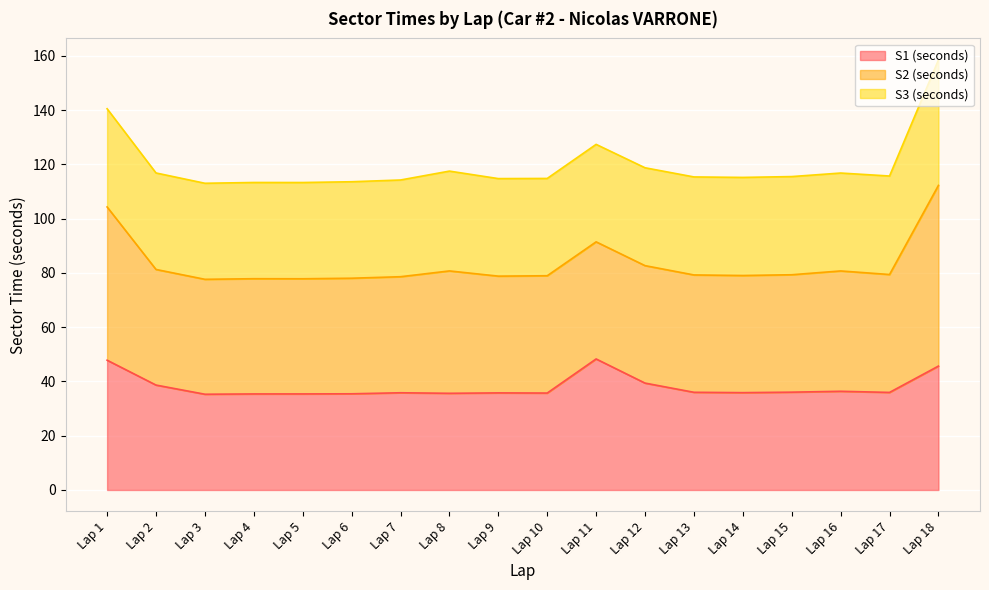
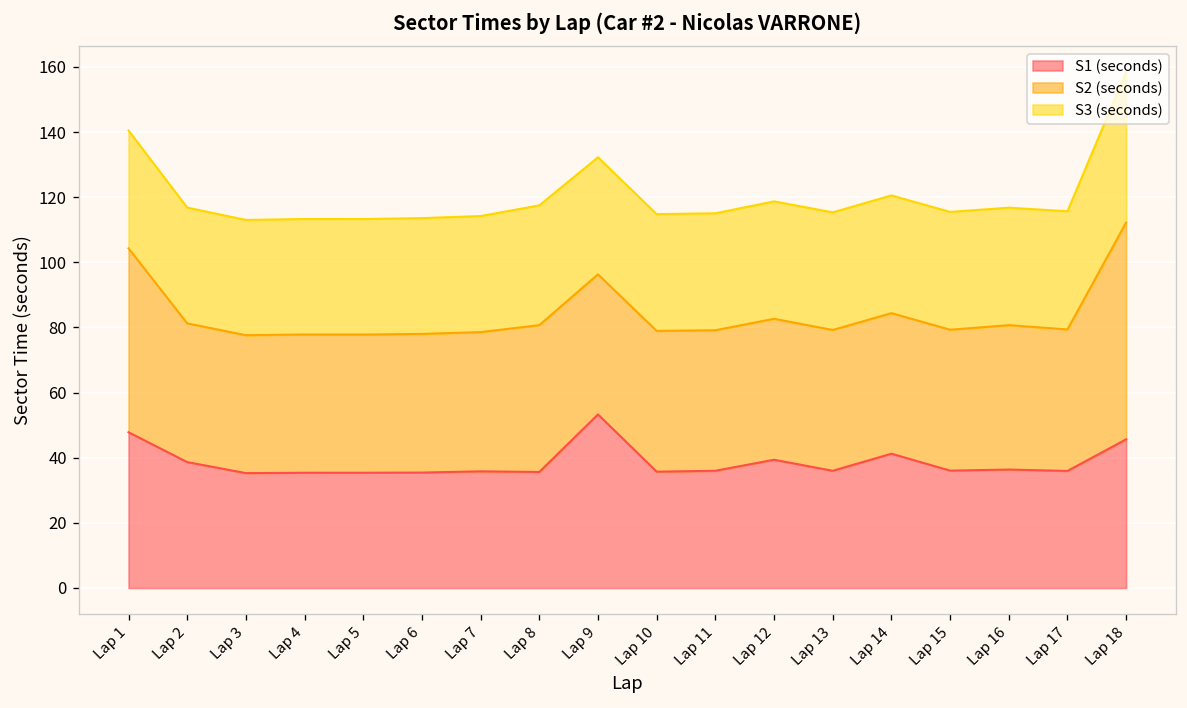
S1 (seconds), Lap 9: 36 -> 53
S1 (seconds), Lap 11: 48 -> 36
S1 (seconds), Lap 14: 36 -> 41
